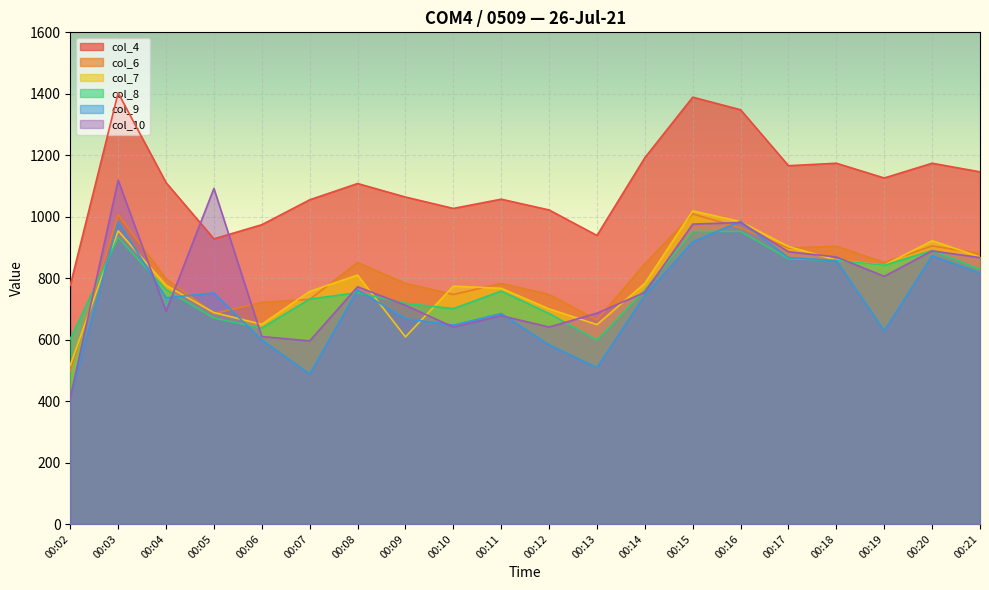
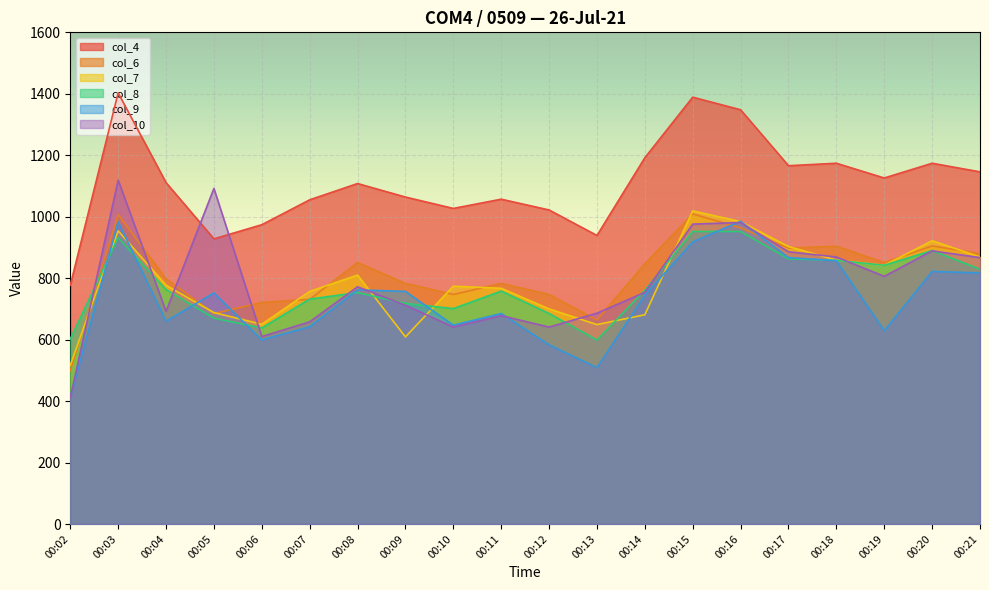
col_9, 00:04: 740 -> 660
col_9, 00:07: 490 -> 640
col_10, 00:07: 600 -> 660
col_9, 00:09: 670 -> 760
col_7, 00:14: 780 -> 680
col_9, 00:20: 870 -> 820
